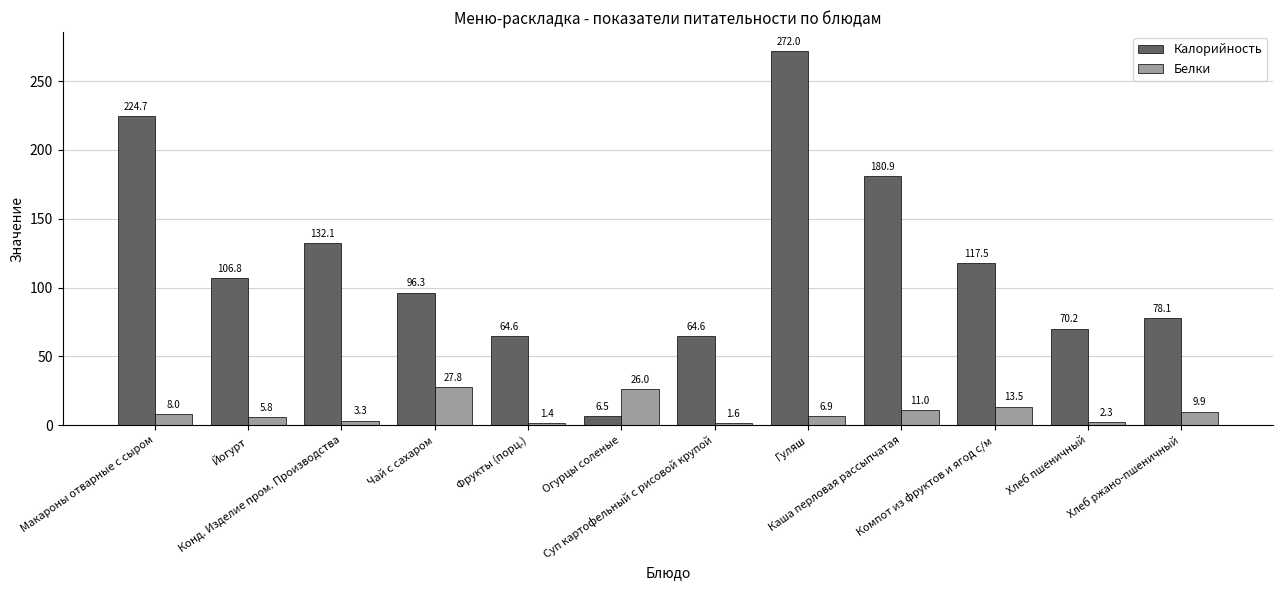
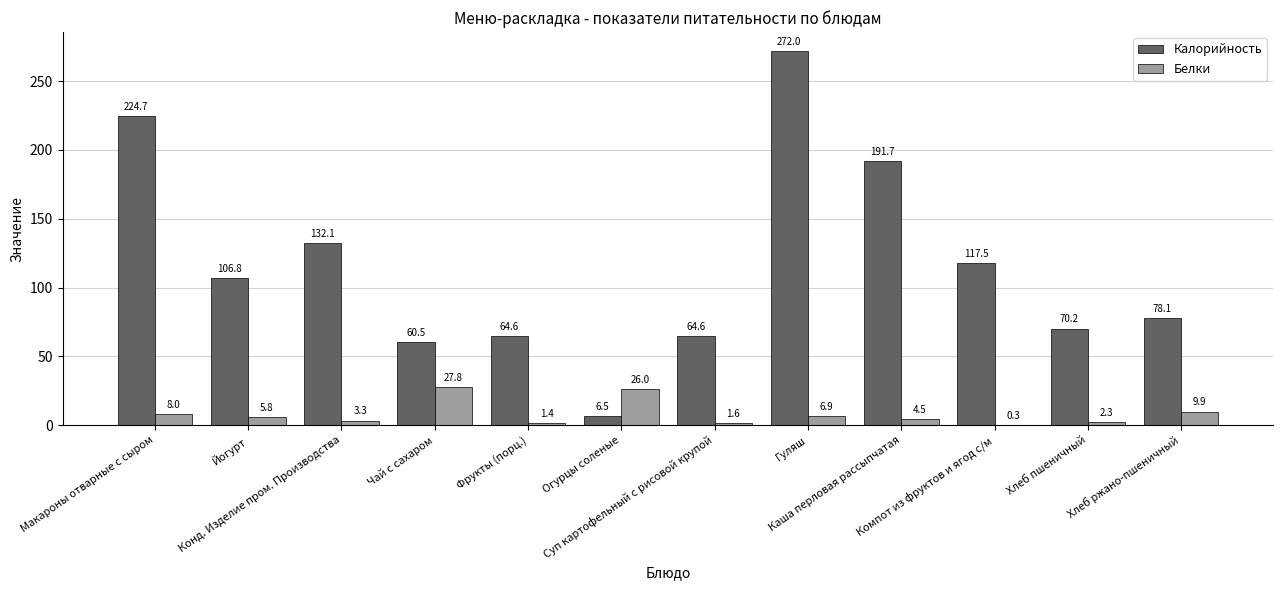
Калорийность, Чай с сахаром: 96.3 -> 60.5
Калорийность, Каша перловая рассыпчатая: 180.9 -> 191.7
Белки, Каша перловая рассыпчатая: 11.0 -> 4.5
Белки, Компот из фруктов и ягод с/м: 13.5 -> 0.3
